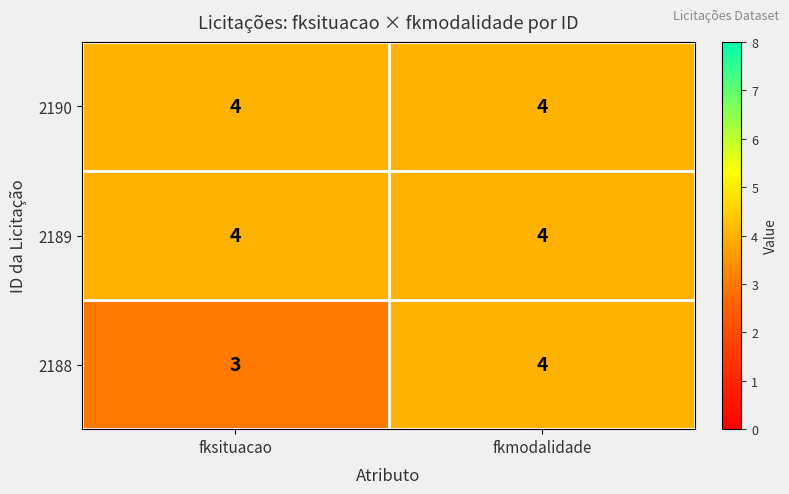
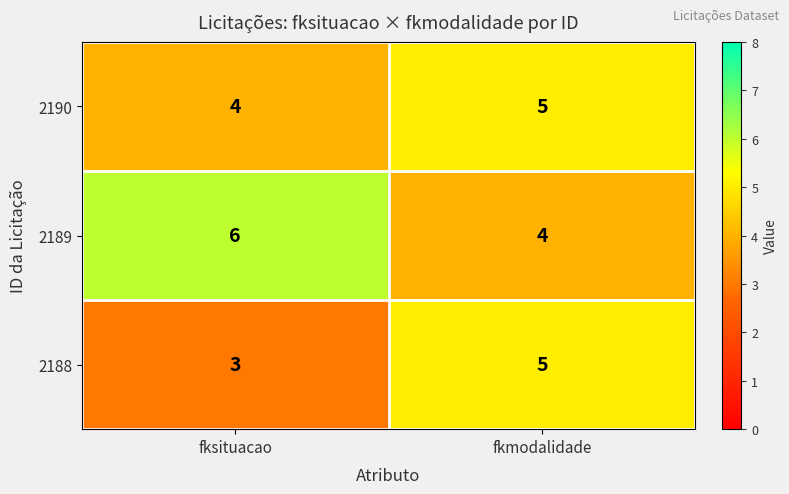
2190, fkmodalidade: 4 -> 5
2189, fksituacao: 4 -> 6
2188, fkmodalidade: 4 -> 5
